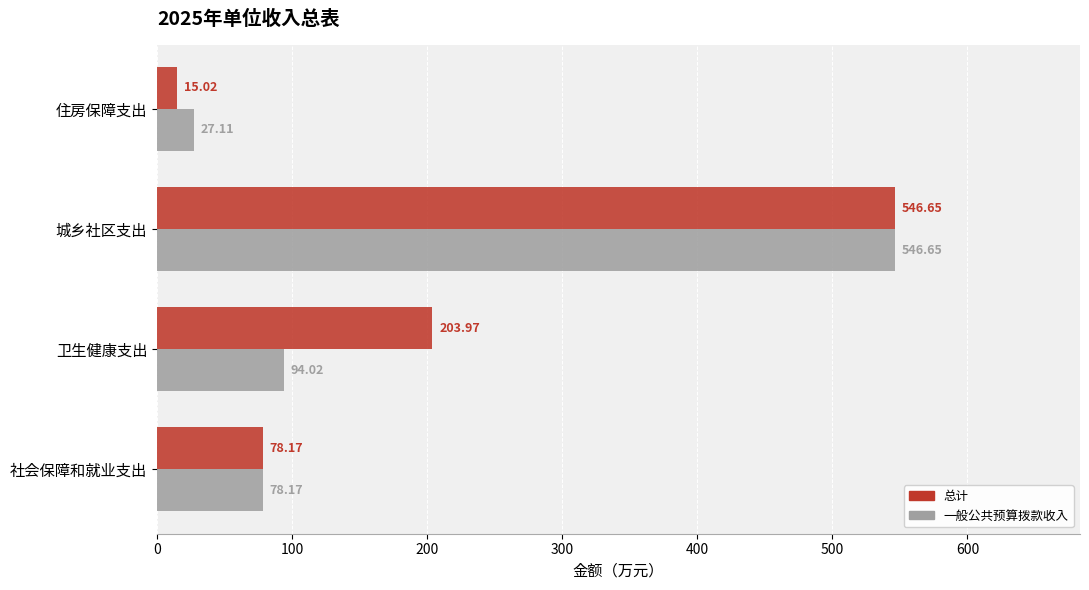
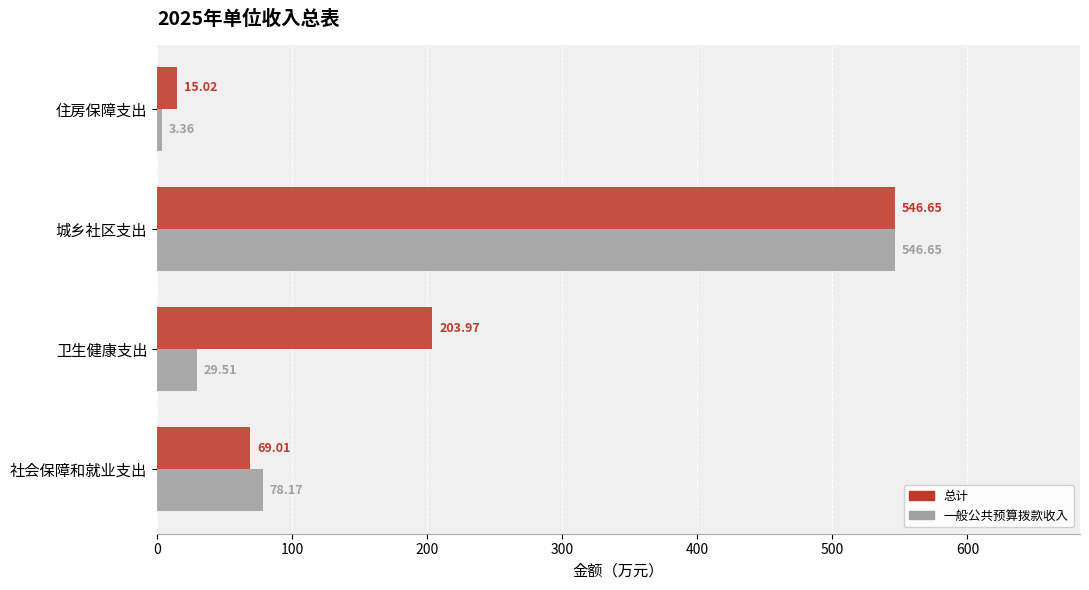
一般公共预算拨款收入, 住房保障支出: 27.11 -> 3.36
一般公共预算拨款收入, 卫生健康支出: 94.02 -> 29.51
总计, 社会保障和就业支出: 78.17 -> 69.01
